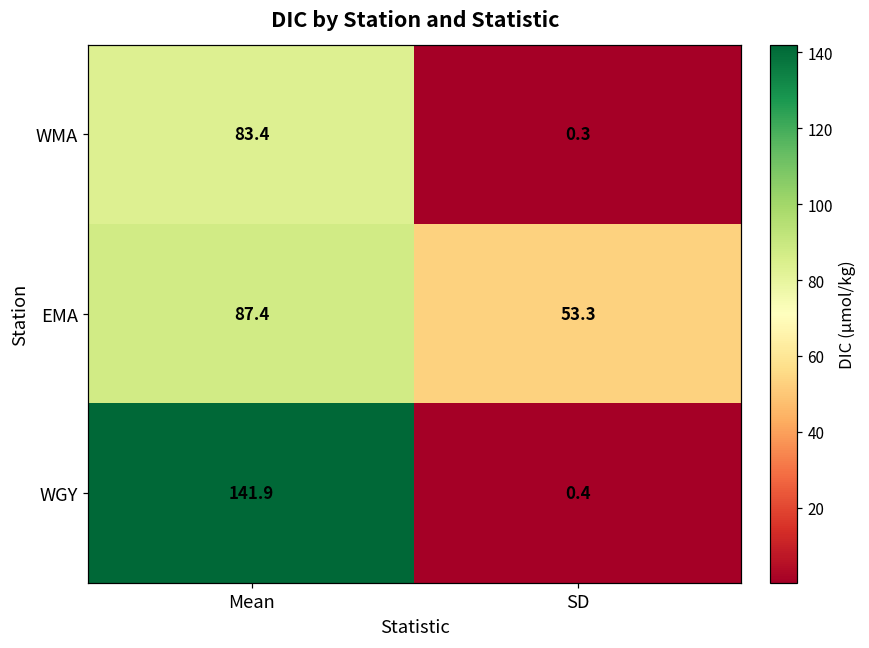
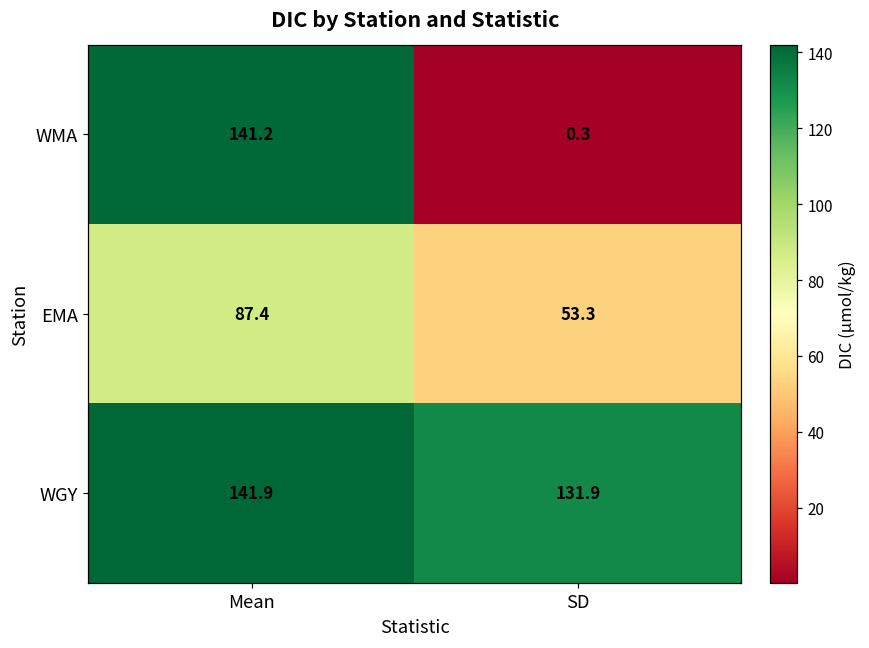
WMA, Mean: 83.4 -> 141.2
WGY, SD: 0.4 -> 131.9
